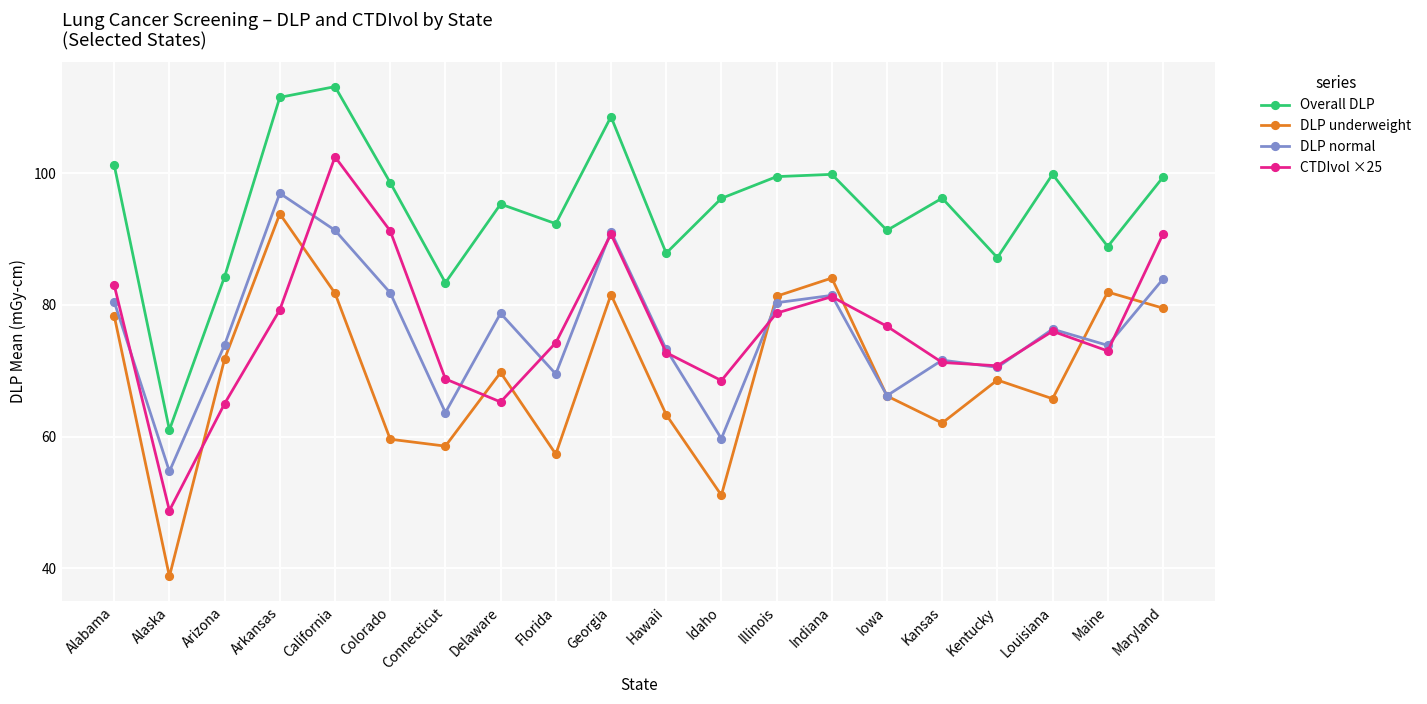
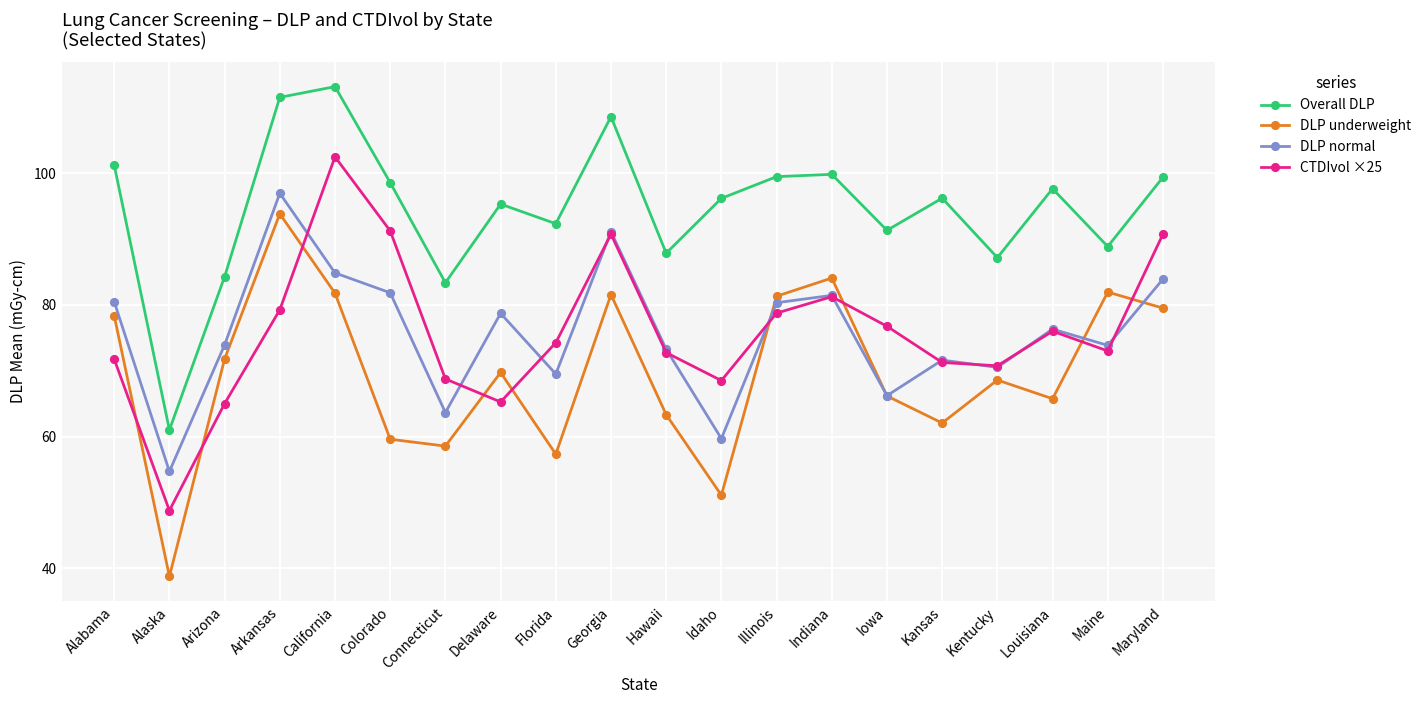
CTDIvol ×25, Alabama: 83 -> 72
DLP normal, California: 91 -> 85
Overall DLP, Louisiana: 100 -> 98
